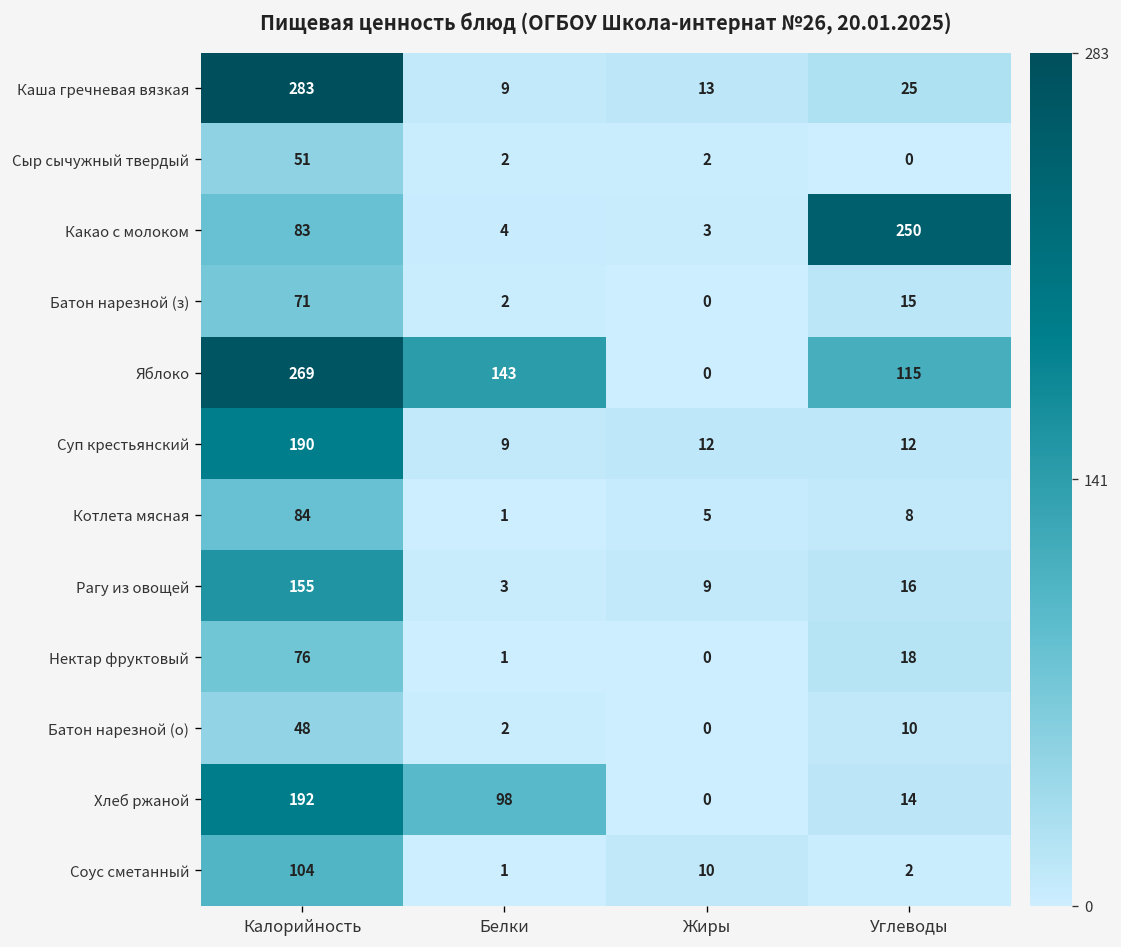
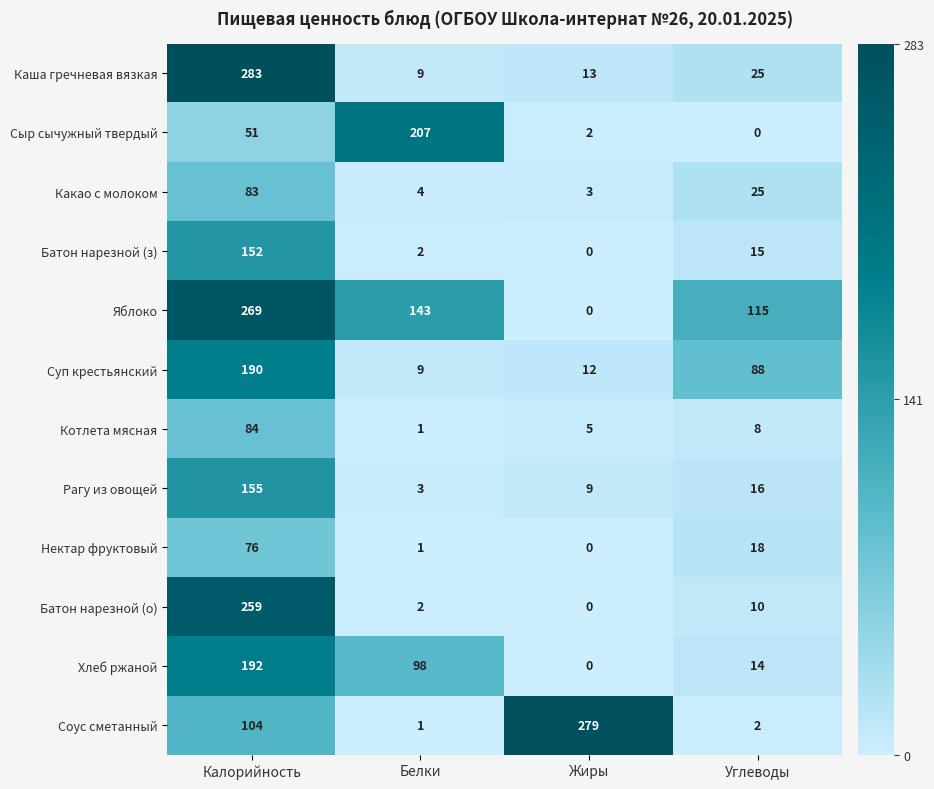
Сыр сычужный твердый, Белки: 2 -> 207
Какао с молоком, Углеводы: 250 -> 25
Батон нарезной (з), Калорийность: 71 -> 152
Суп крестьянский, Углеводы: 12 -> 88
Батон нарезной (о), Калорийность: 48 -> 259
Соус сметанный, Жиры: 10 -> 279
